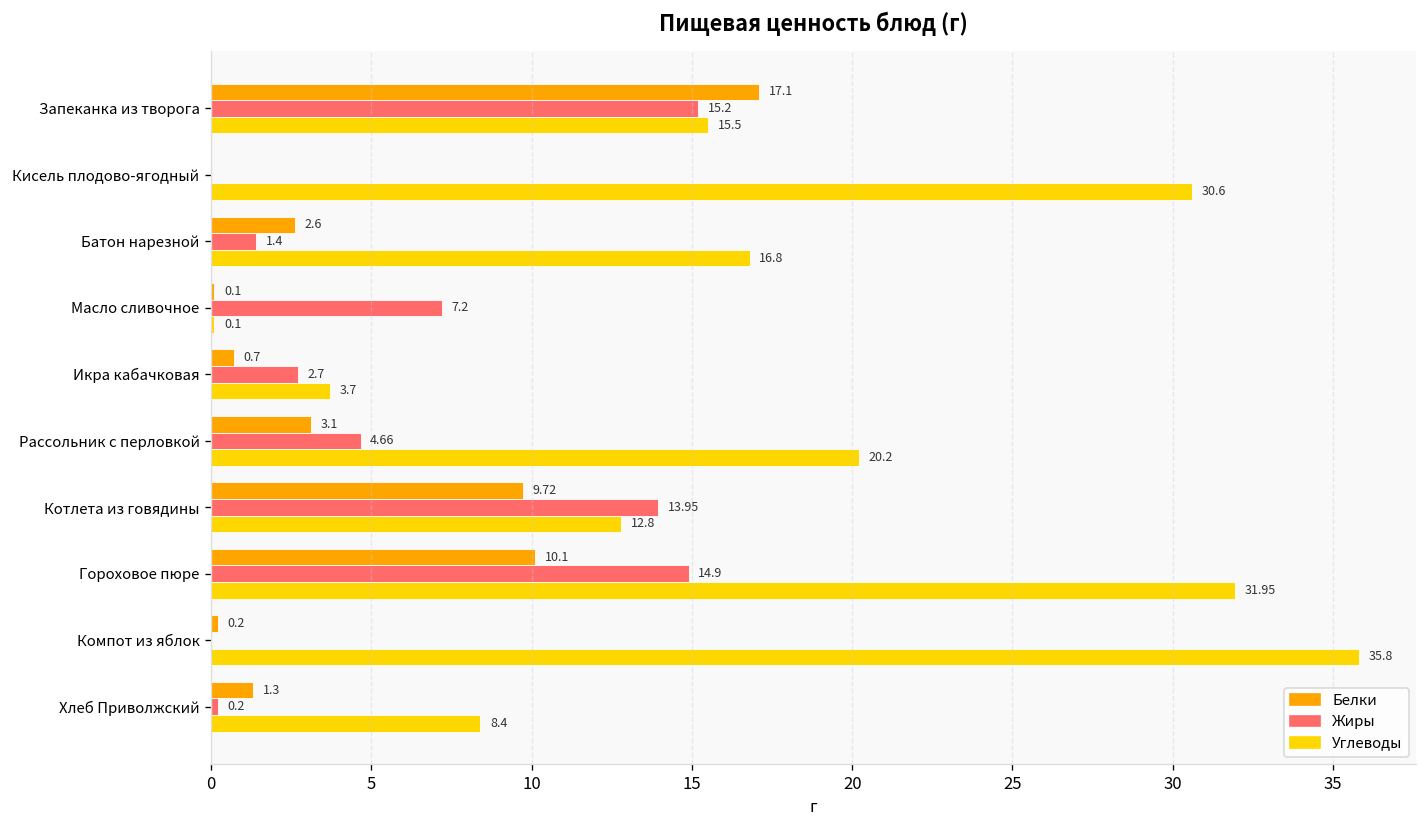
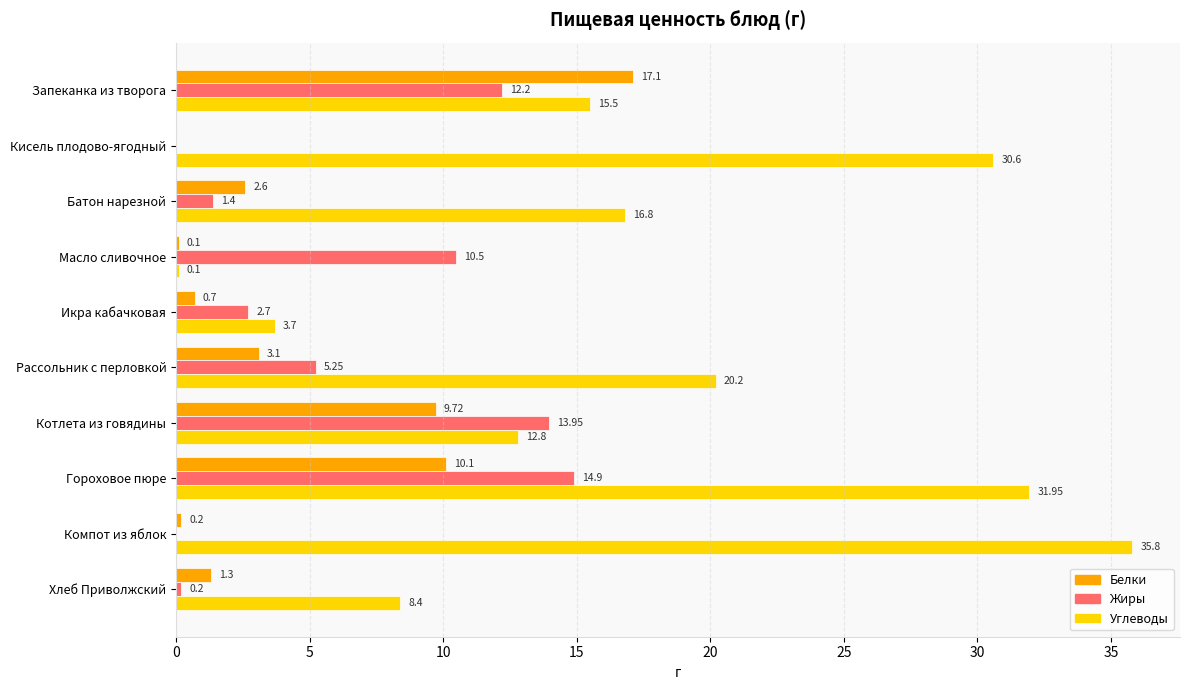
Жиры, Запеканка из творога: 15.2 -> 12.2
Жиры, Масло сливочное: 7.2 -> 10.5
Жиры, Рассольник с перловкой: 4.66 -> 5.25
